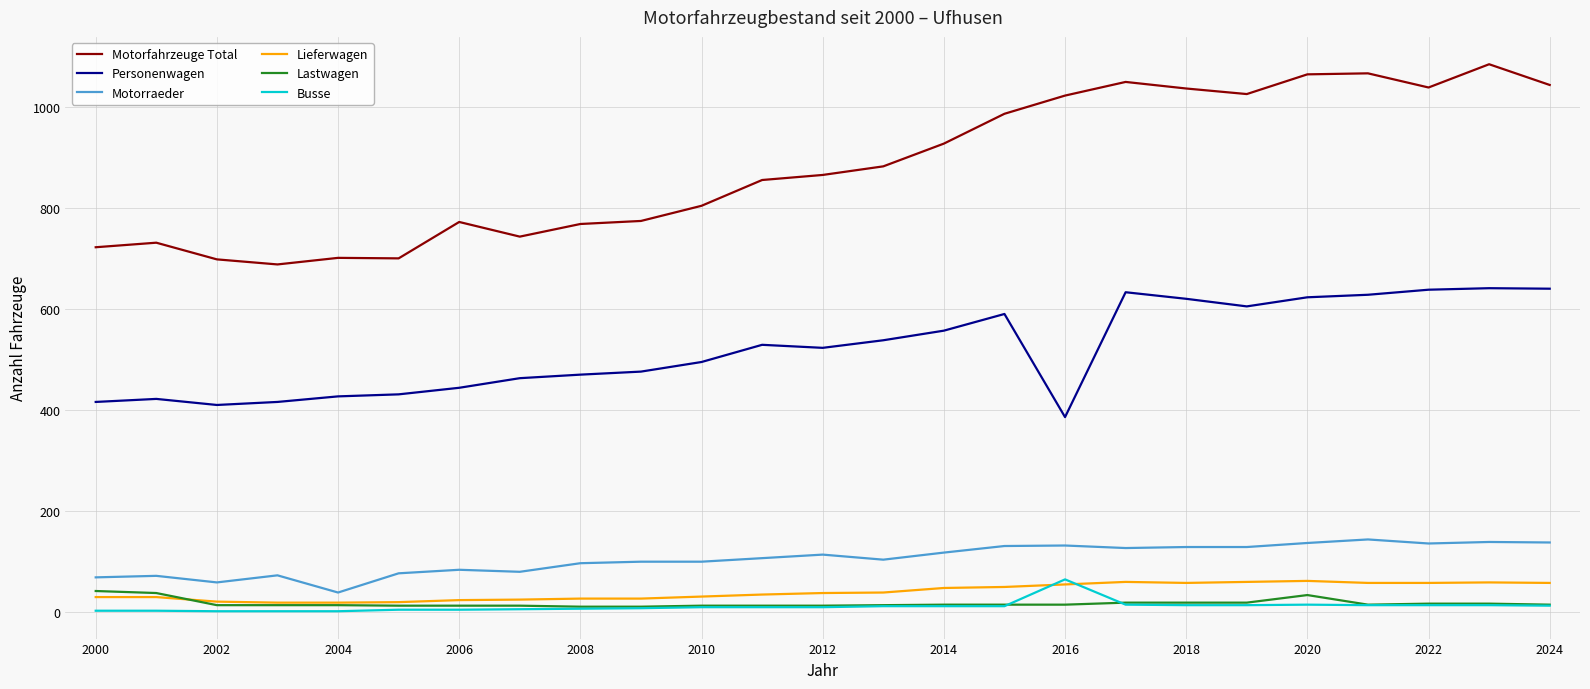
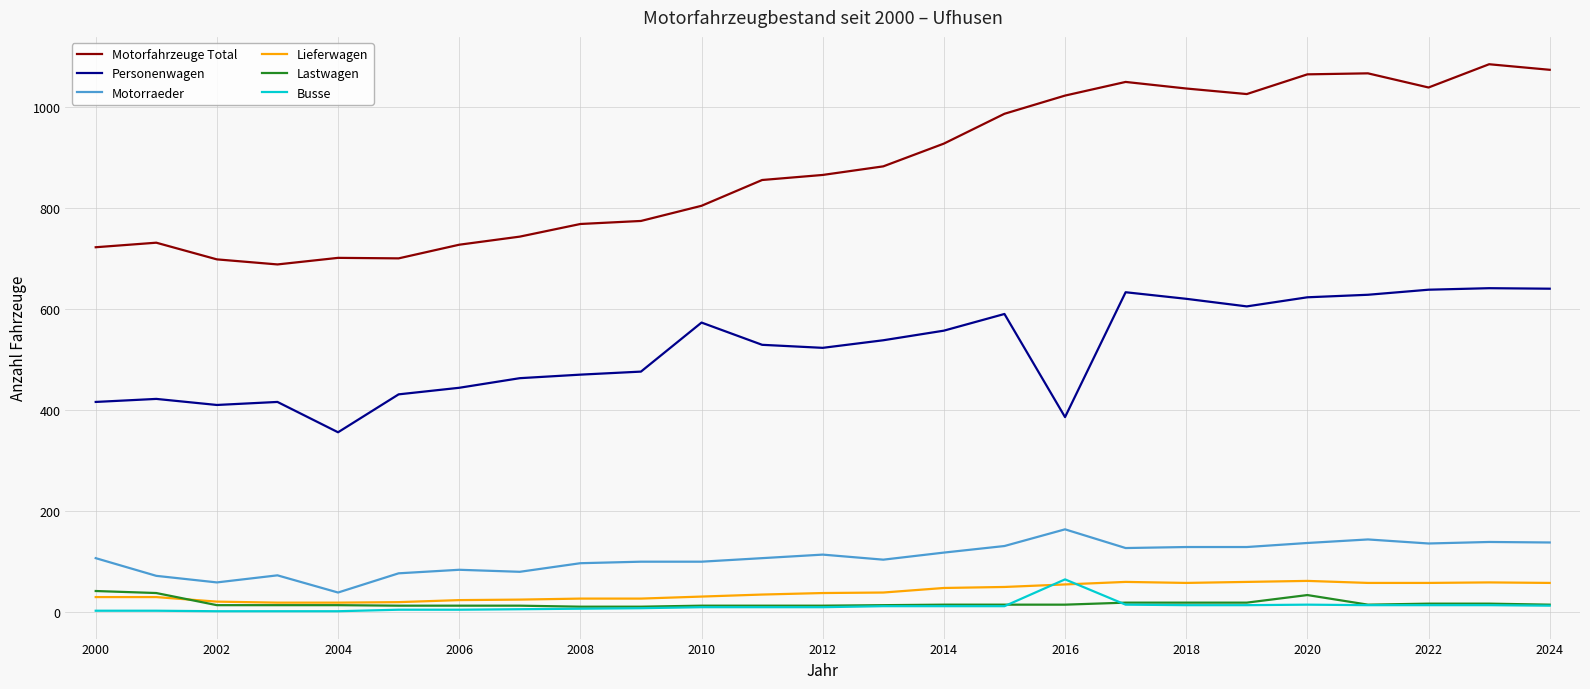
Motorraeder, 2000: 70 -> 110
Personenwagen, 2004: 430 -> 360
Motorfahrzeuge Total, 2006: 770 -> 730
Personenwagen, 2010: 500 -> 570
Motorraeder, 2016: 130 -> 160
Motorfahrzeuge Total, 2024: 1040 -> 1070
